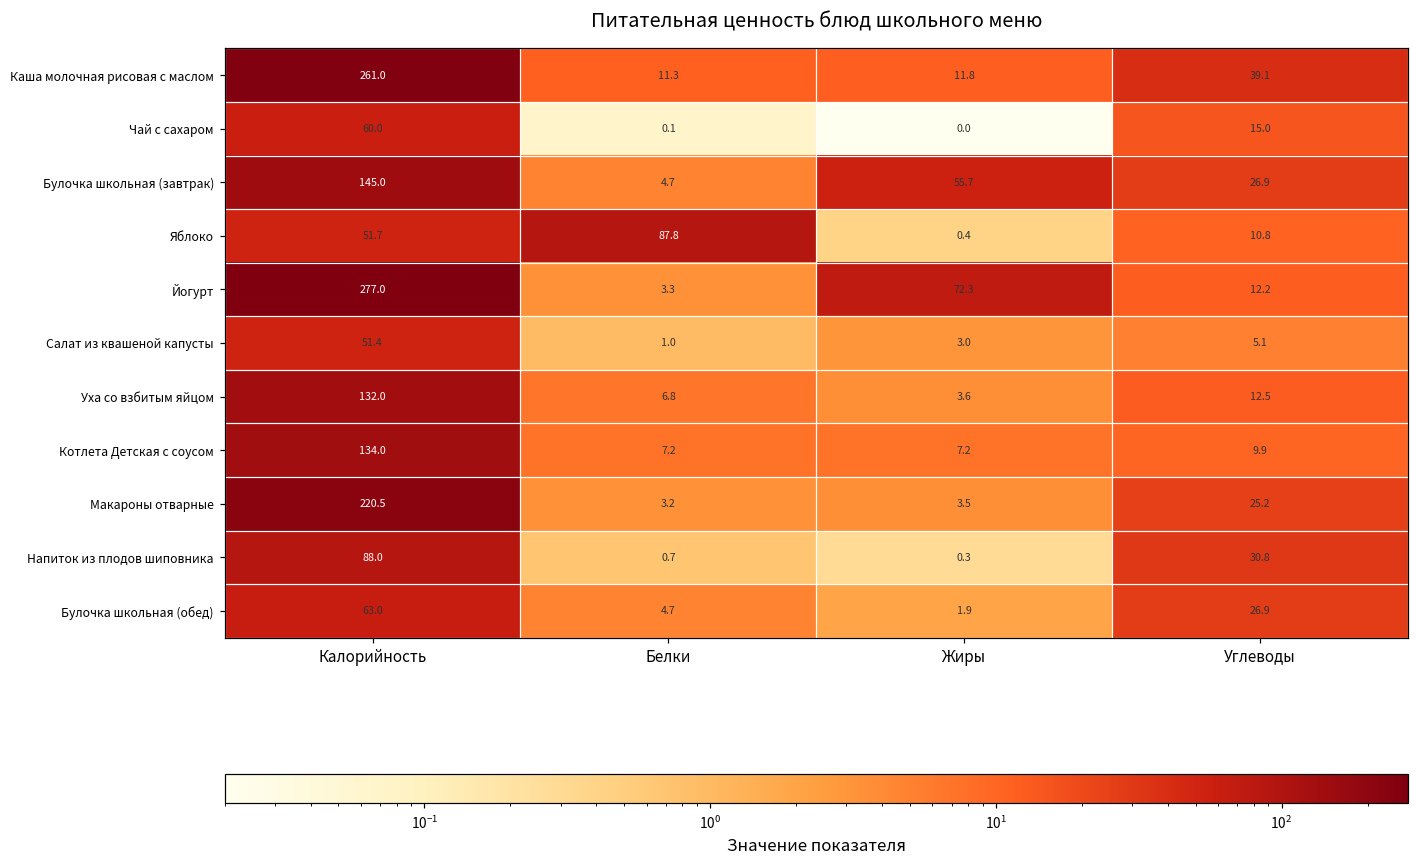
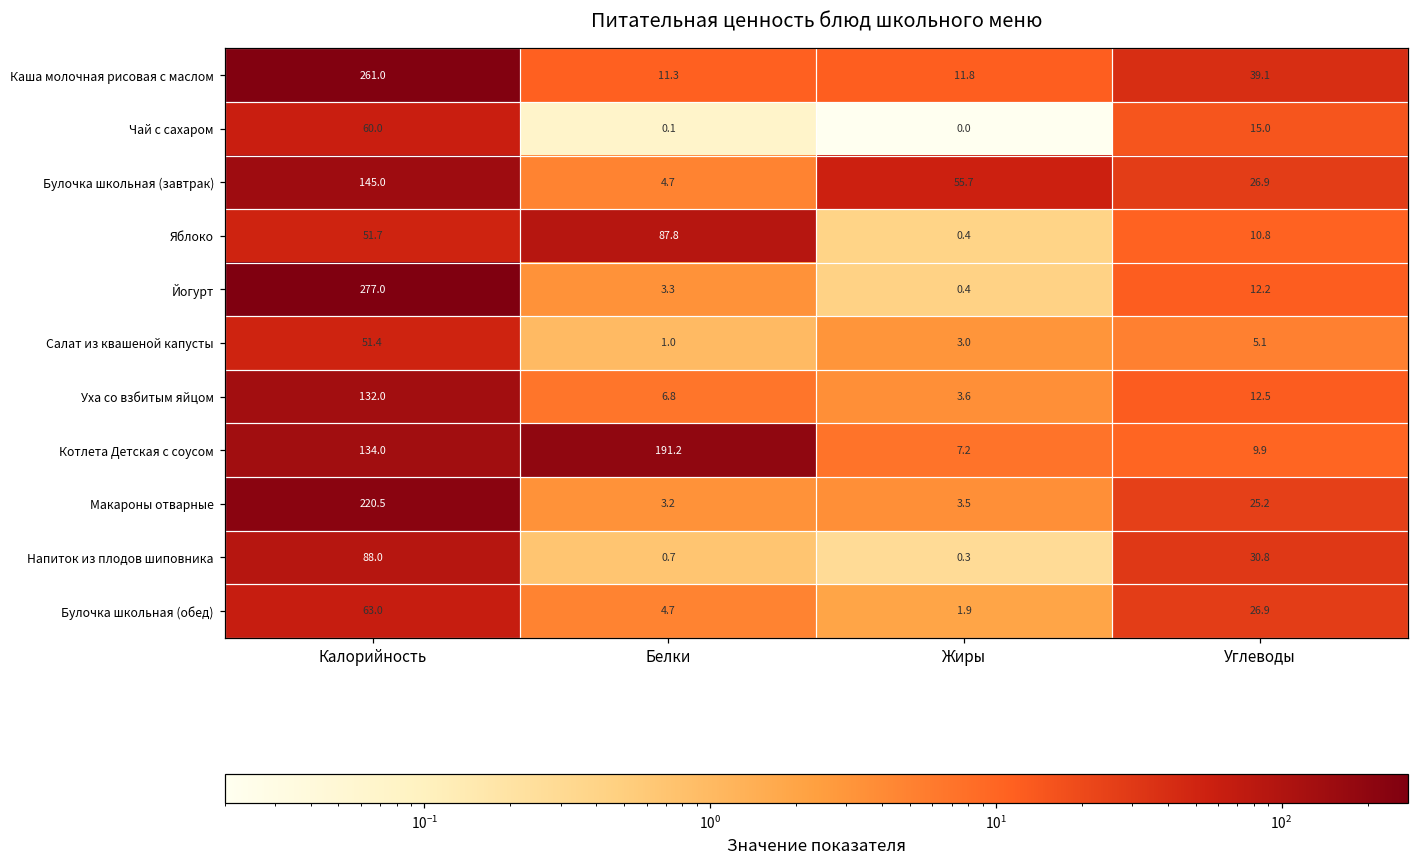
Йогурт, Жиры: 72.3 -> 0.4
Котлета Детская с соусом, Белки: 7.2 -> 191.2
